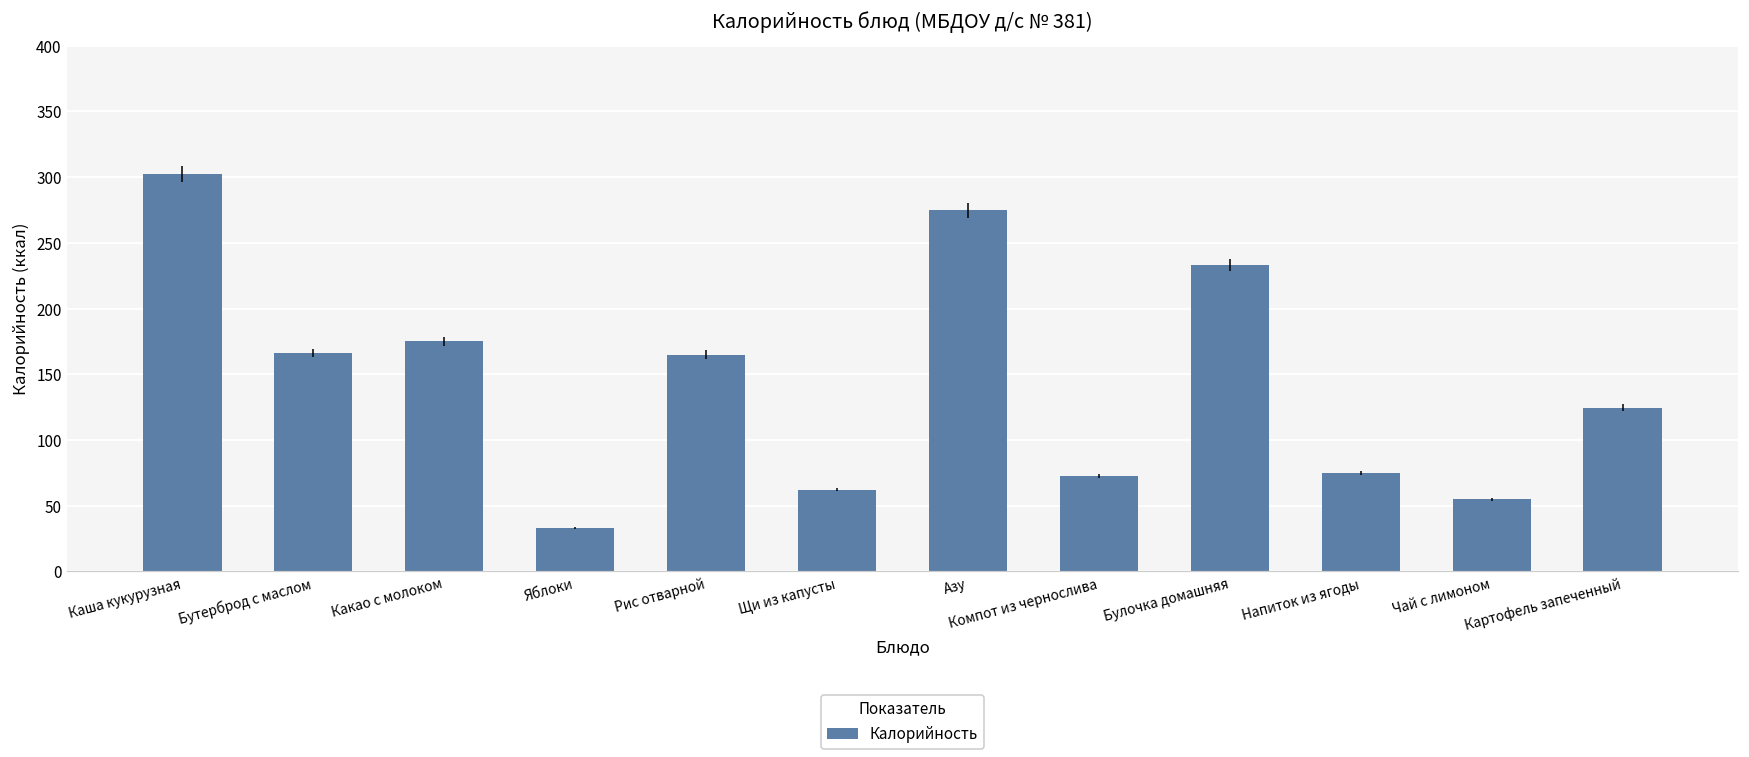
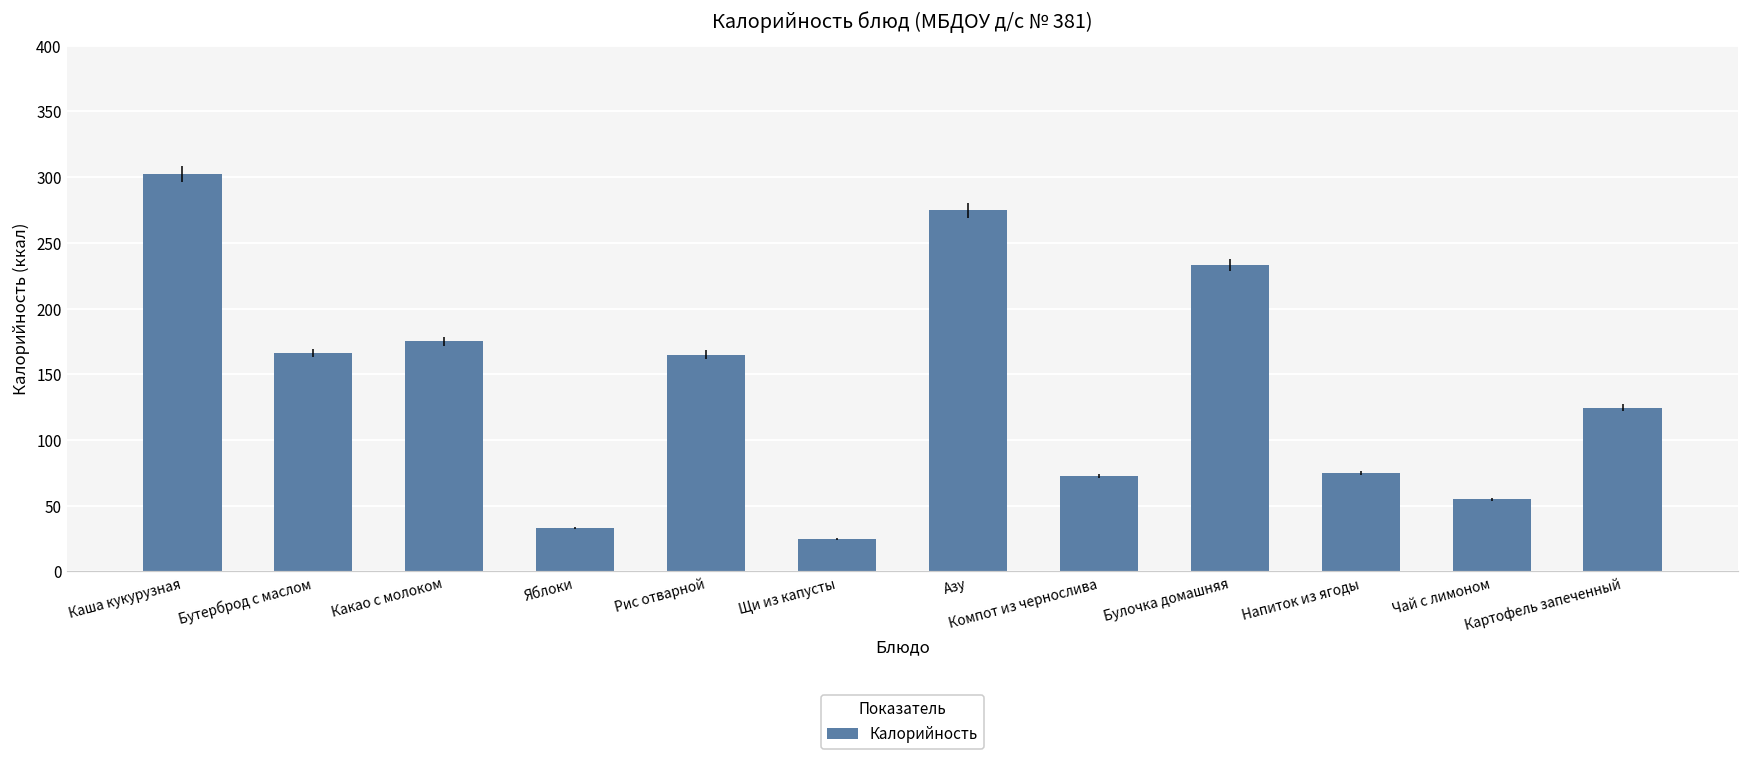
Щи из капусты: 62 -> 25
